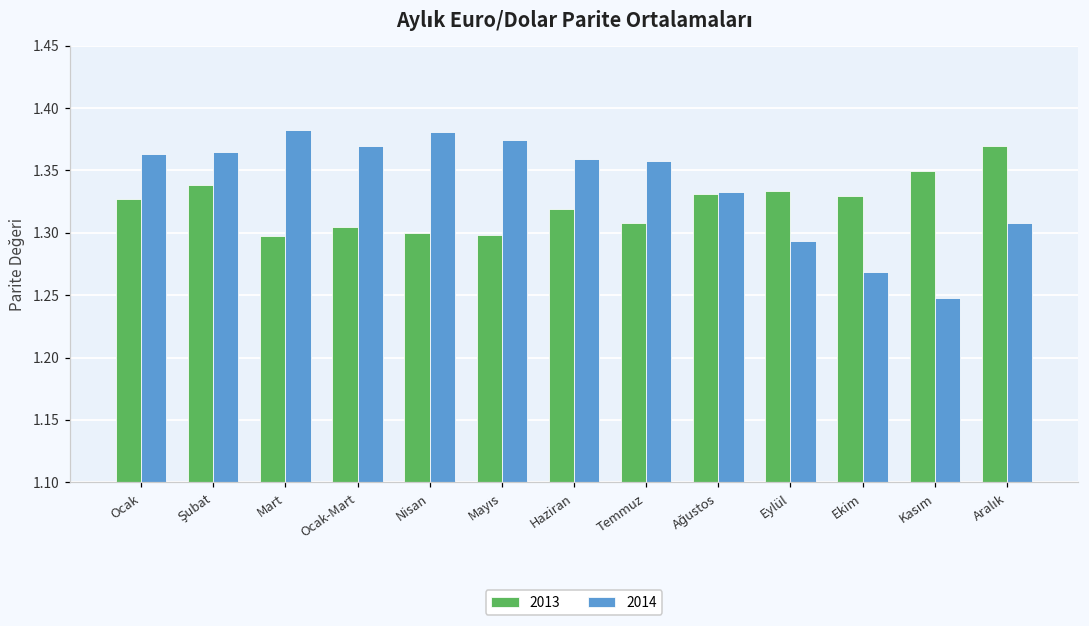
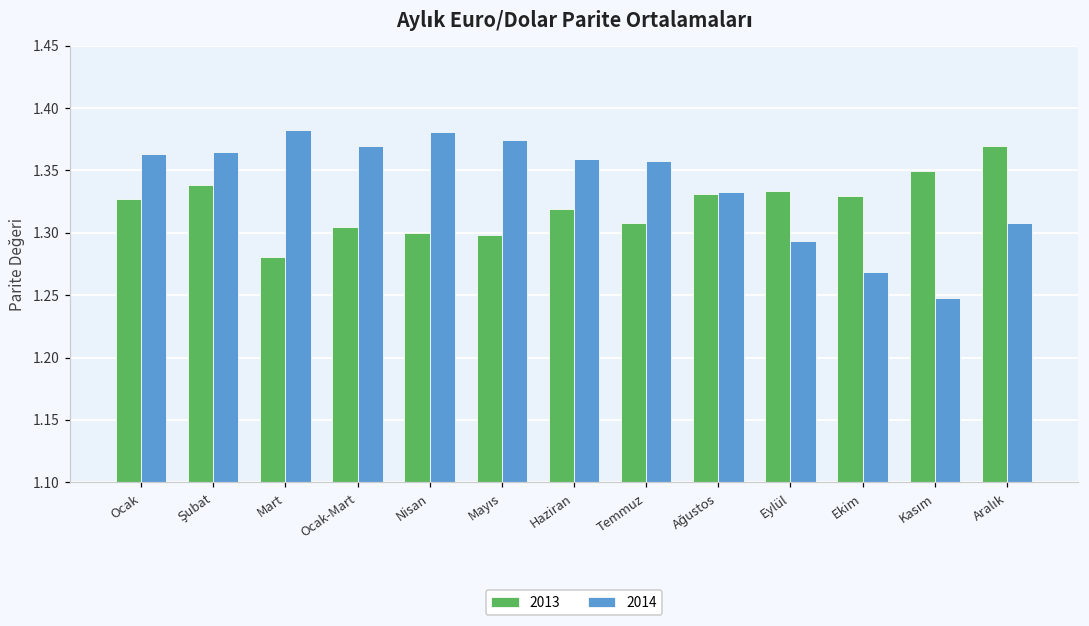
2013, Mart: 1.298 -> 1.281
